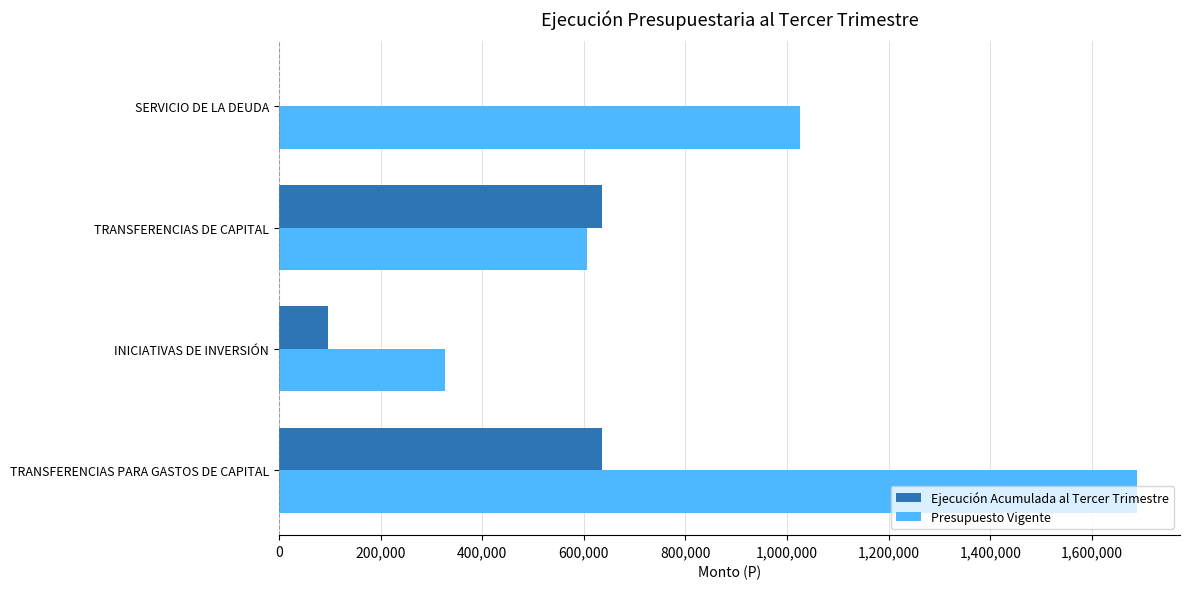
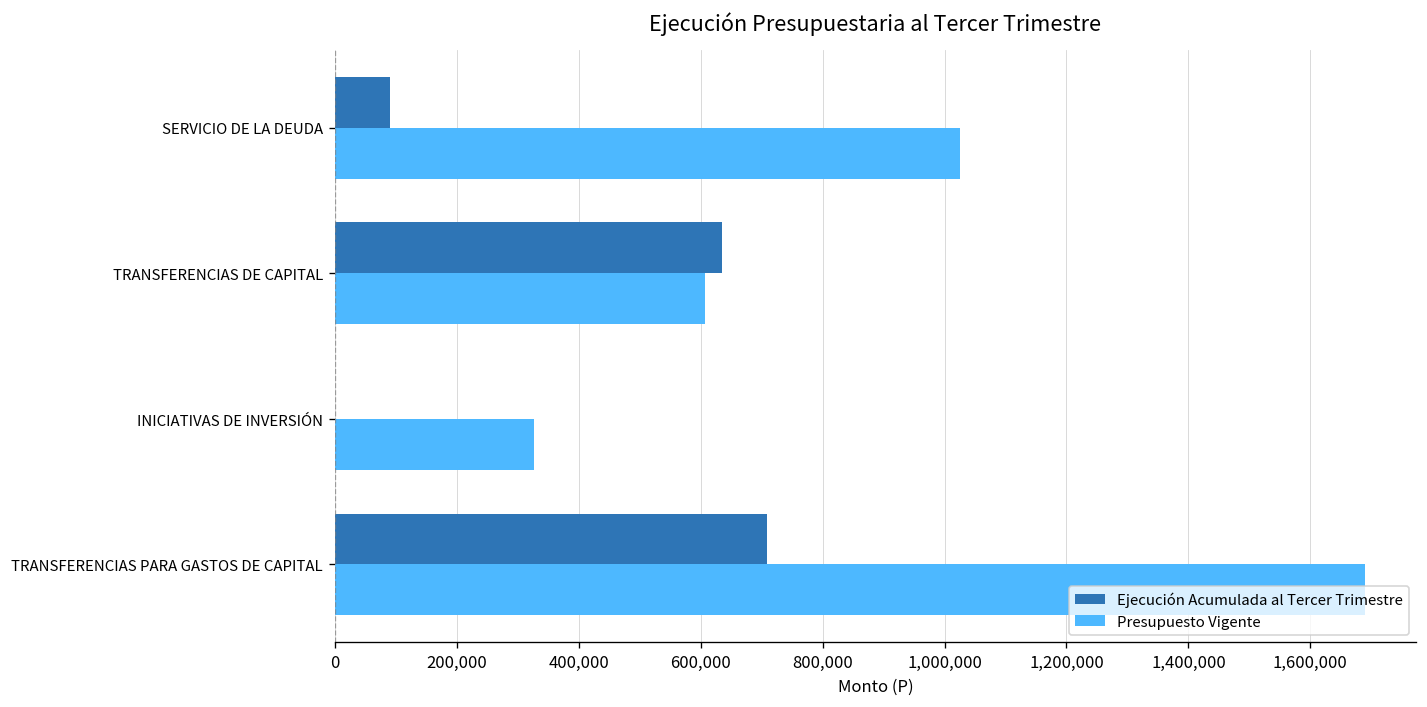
Ejecución Acumulada al Tercer Trimestre, SERVICIO DE LA DEUDA: 0 -> 90,000
Ejecución Acumulada al Tercer Trimestre, INICIATIVAS DE INVERSIÓN: 100,000 -> 0
Ejecución Acumulada al Tercer Trimestre, TRANSFERENCIAS PARA GASTOS DE CAPITAL: 640,000 -> 710,000
